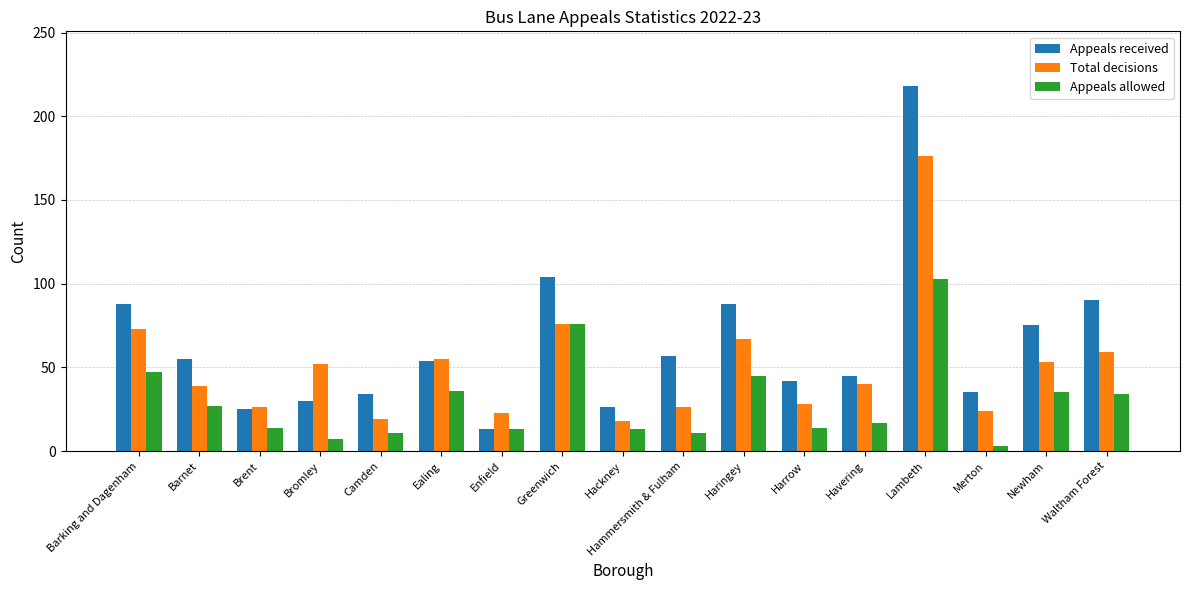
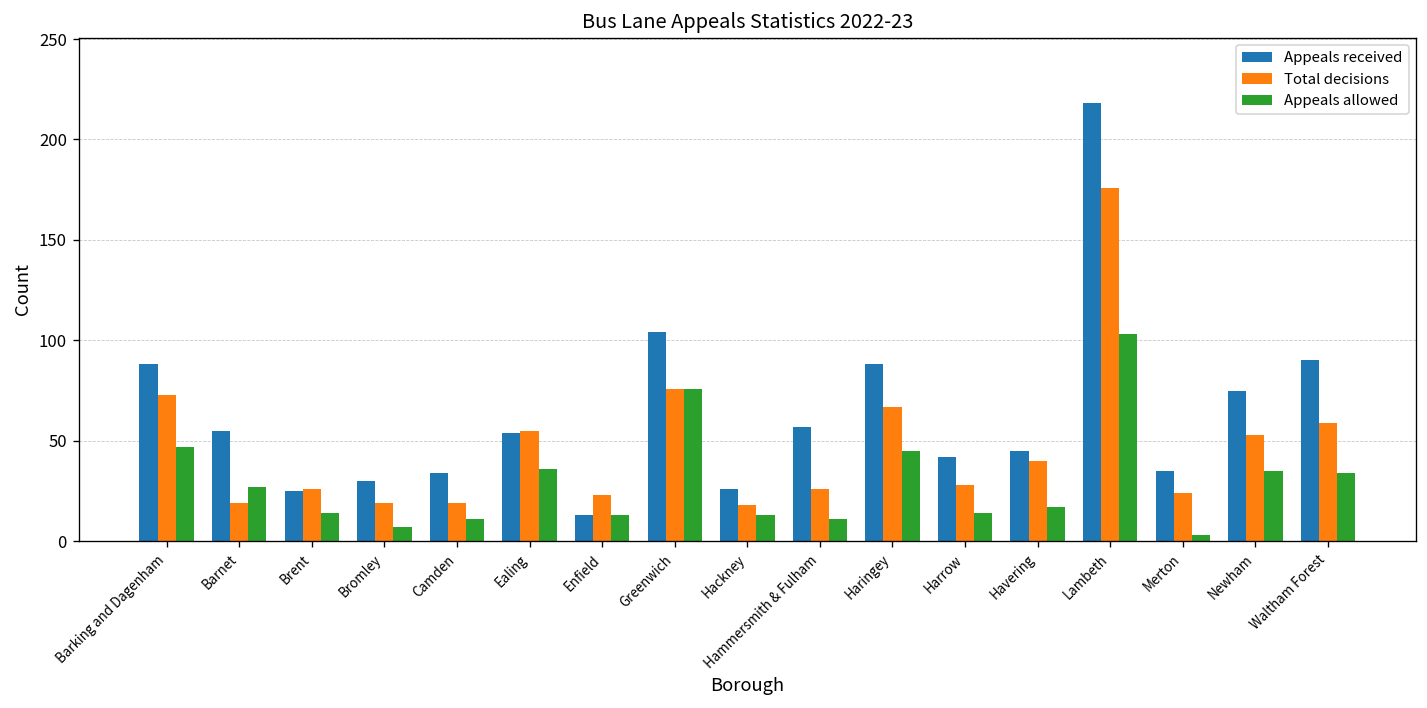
Total decisions, Barnet: 39 -> 19
Total decisions, Bromley: 52 -> 19
